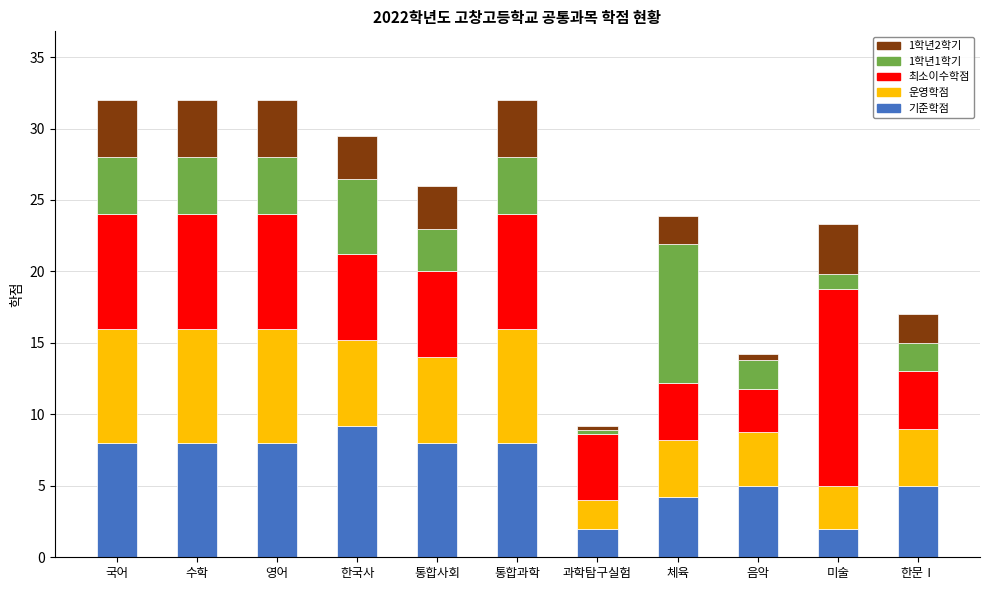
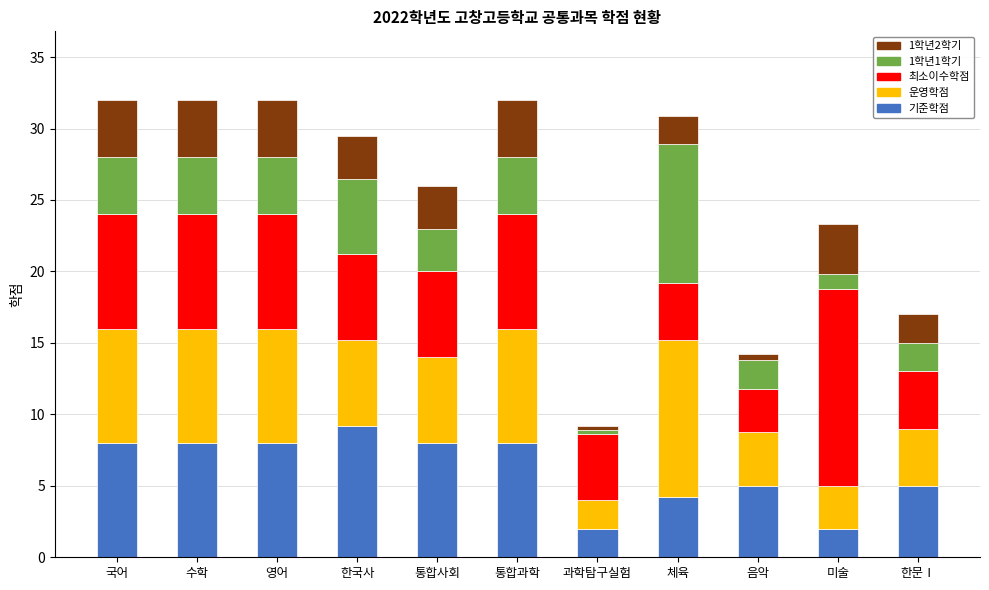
운영학점, 체육: 4 -> 11
